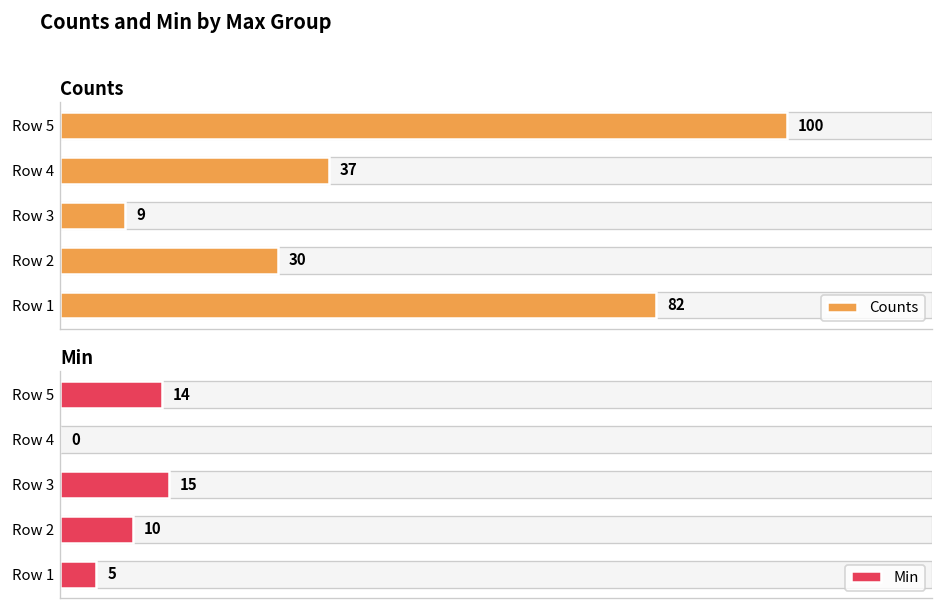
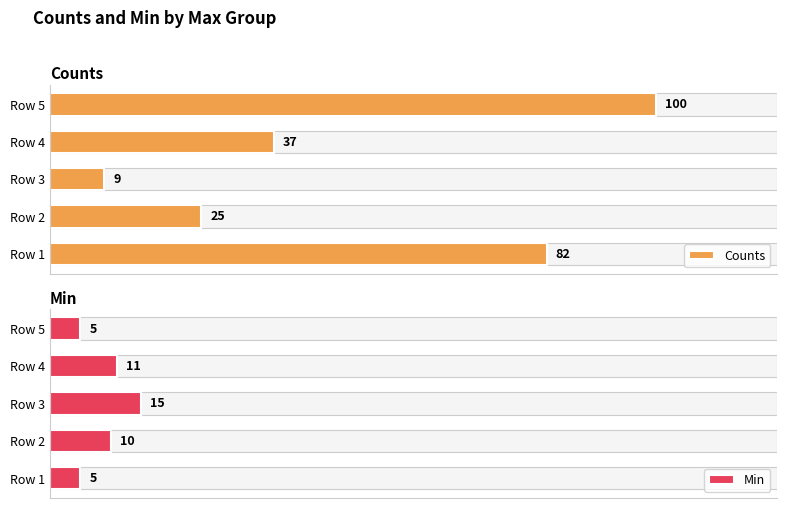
Counts, Row 2: 30 -> 25
Min, Row 5: 14 -> 5
Min, Row 4: 0 -> 11
